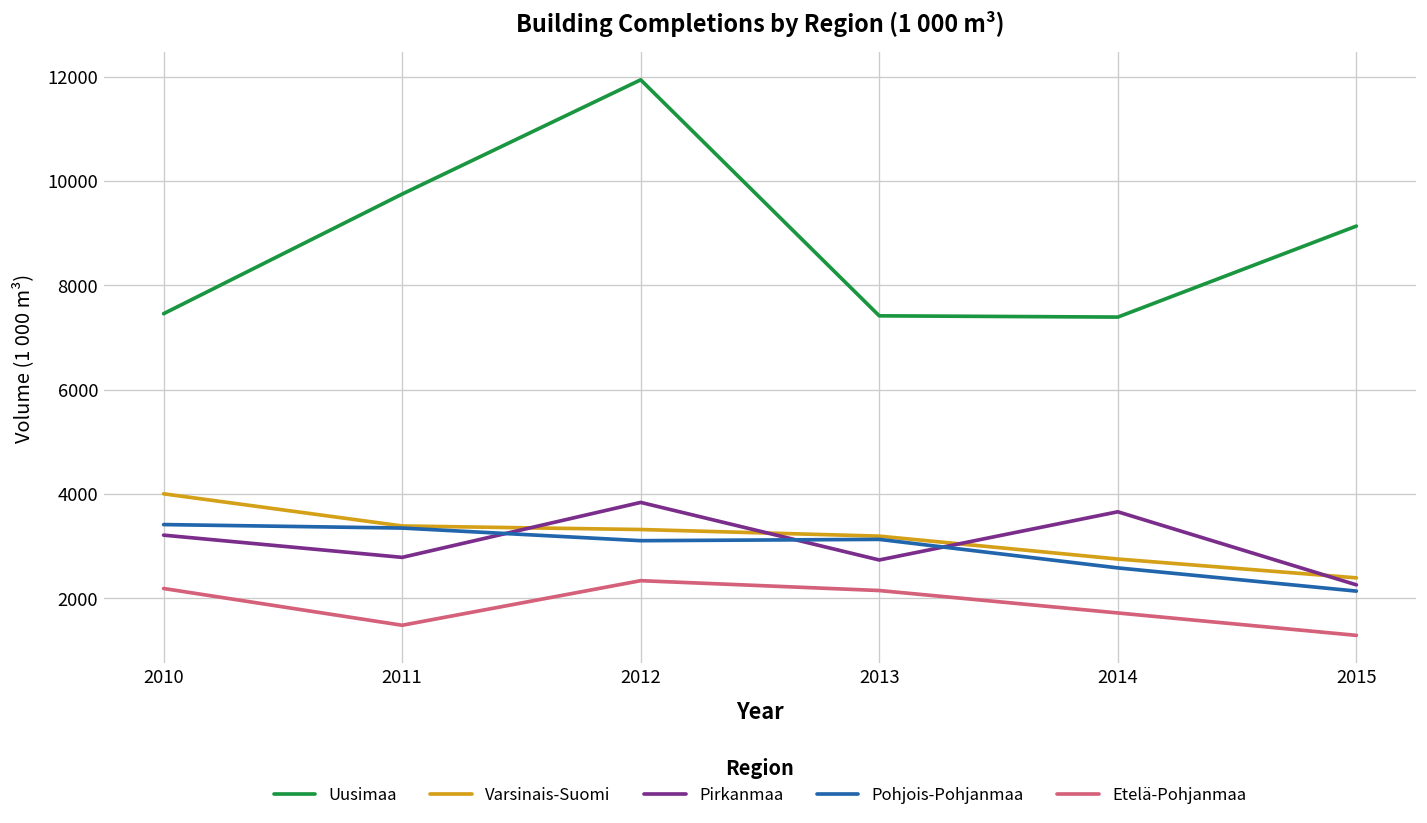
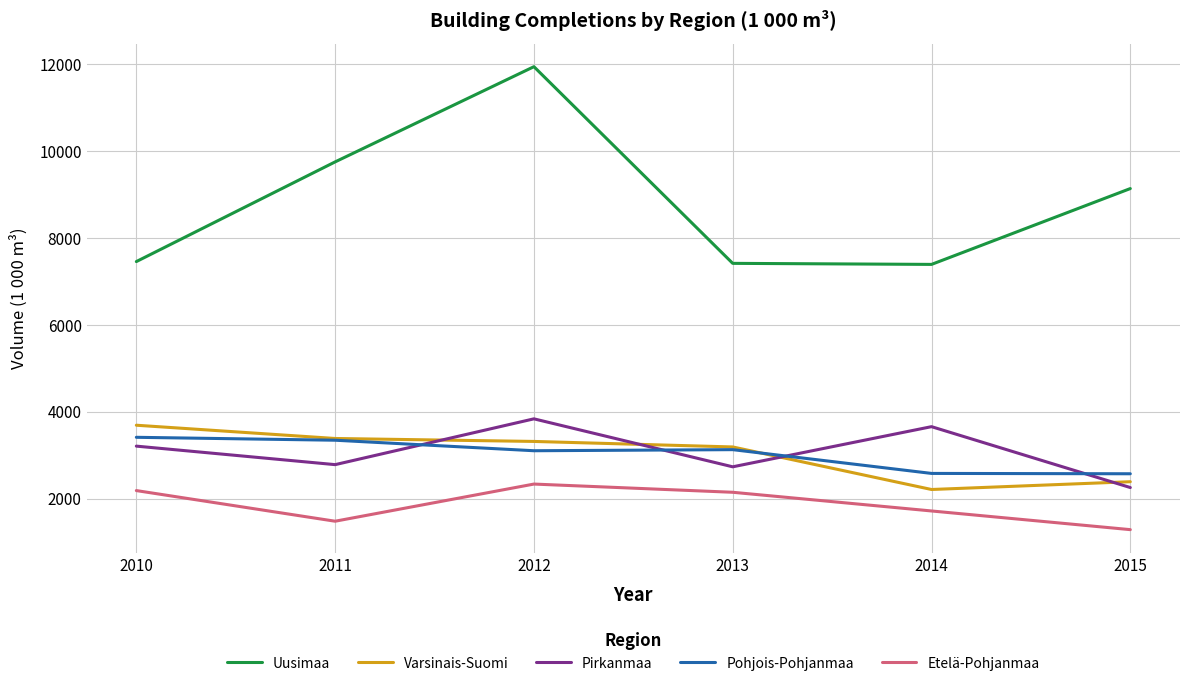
Varsinais-Suomi, 2010: 4000 -> 3700
Varsinais-Suomi, 2014: 2800 -> 2200
Pohjois-Pohjanmaa, 2015: 2100 -> 2600
